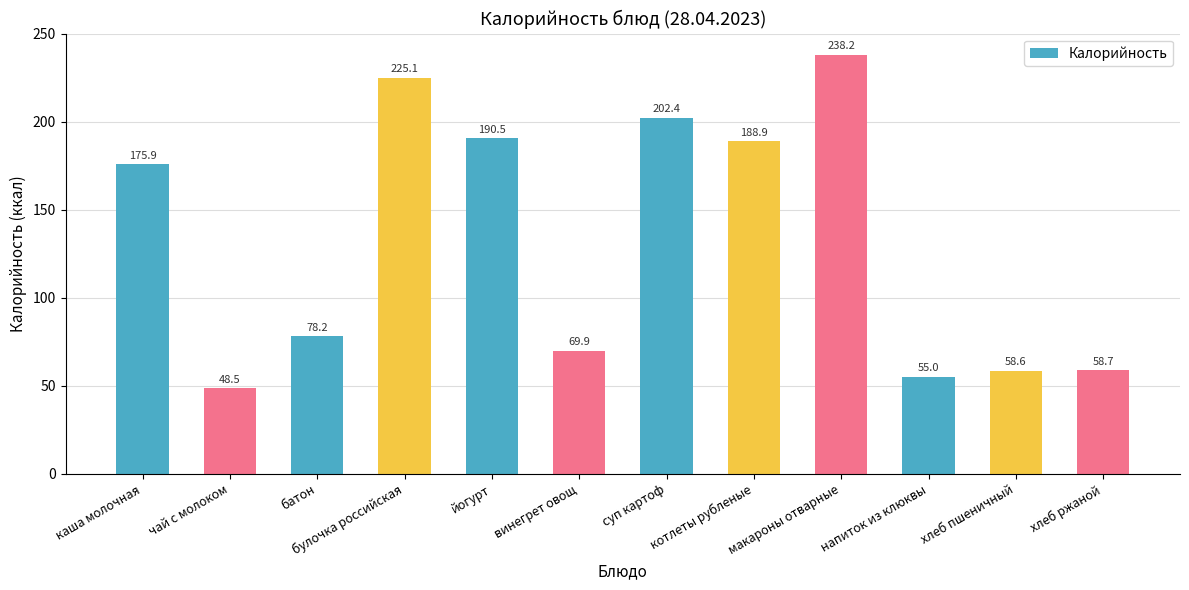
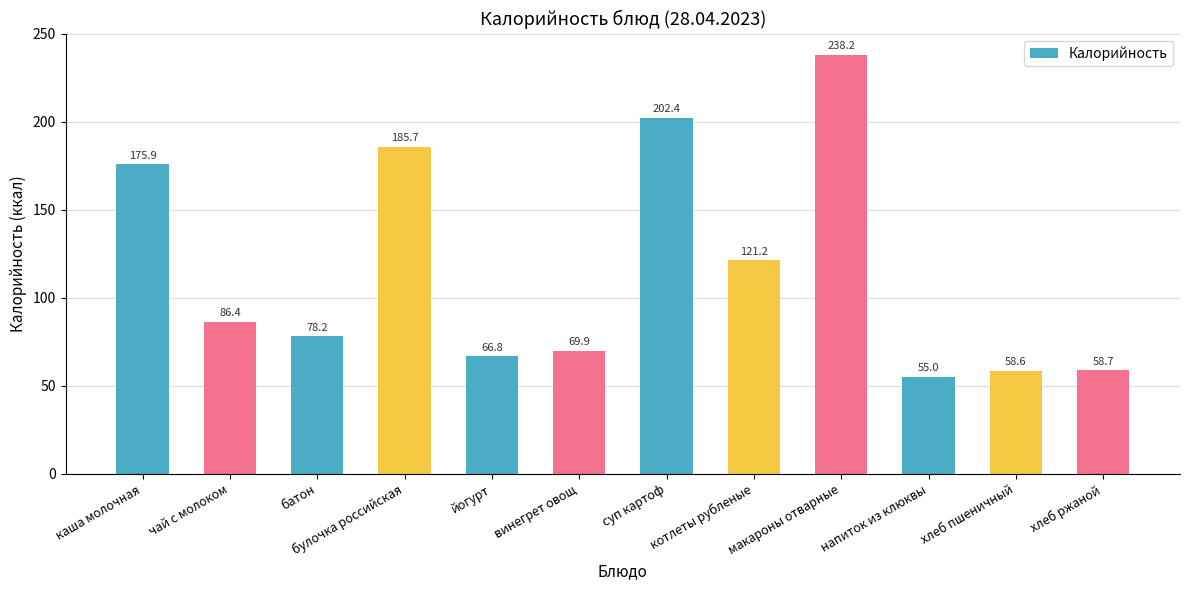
чай с молоком: 48.5 -> 86.4
булочка российская: 225.1 -> 185.7
йогурт: 190.5 -> 66.8
котлеты рубленые: 188.9 -> 121.2
